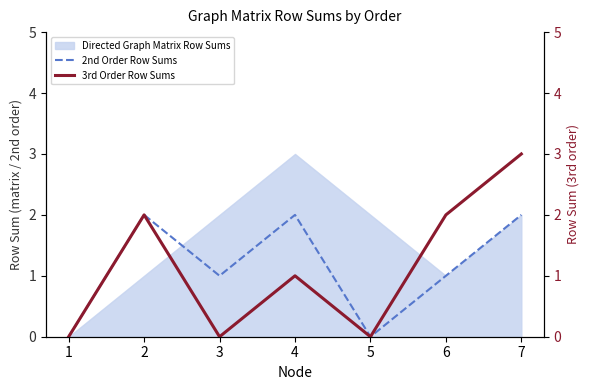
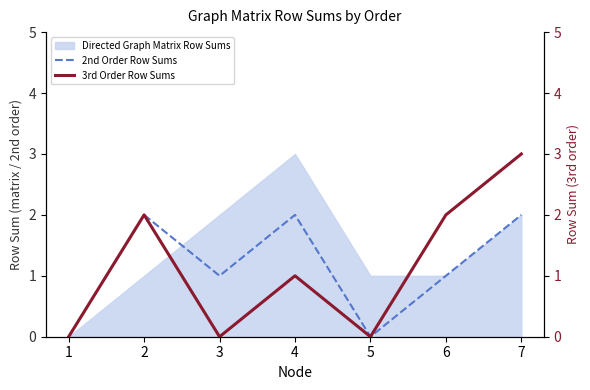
Directed Graph Matrix Row Sums, 5: 2 -> 1
